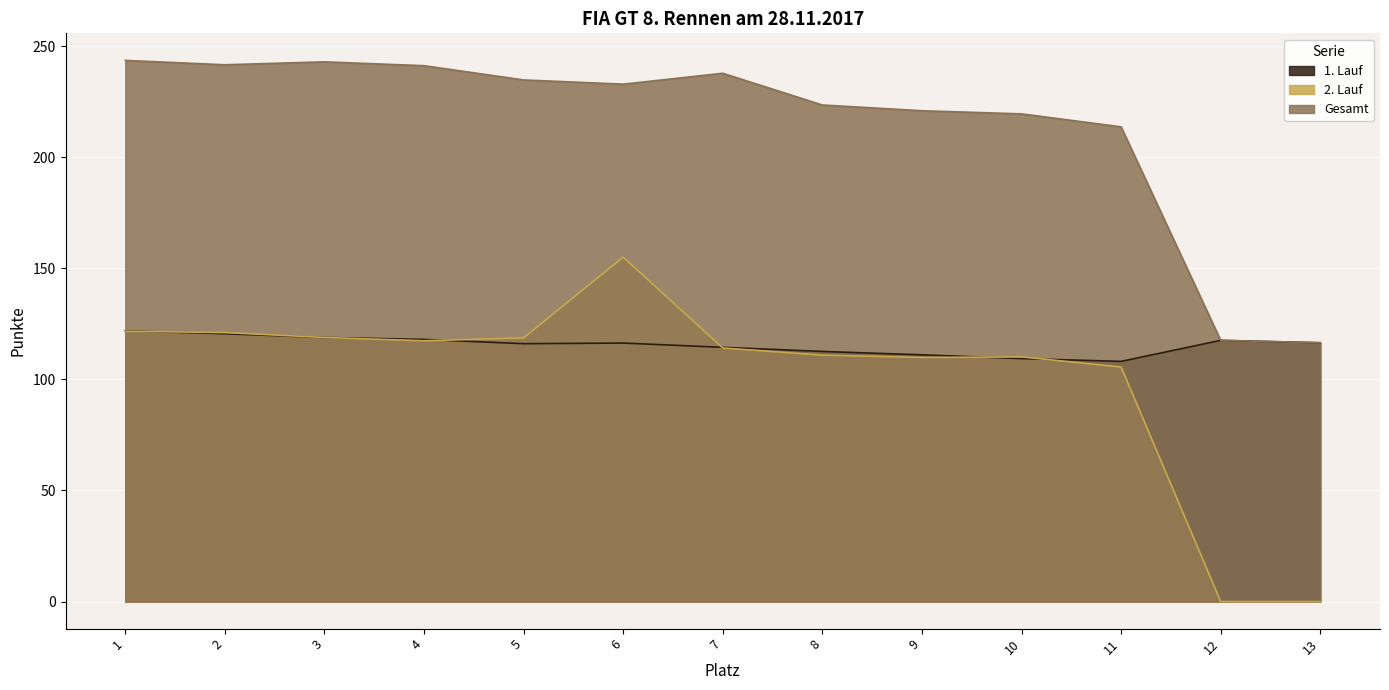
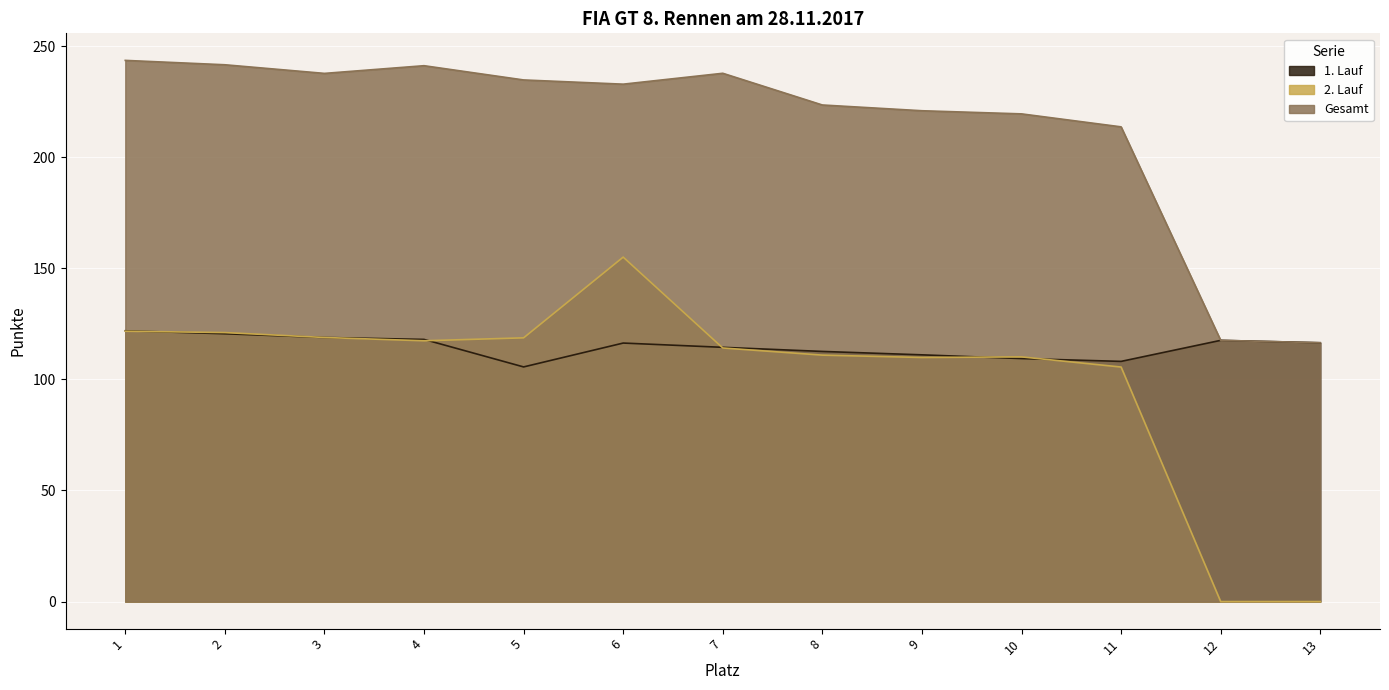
Gesamt, 3: 243 -> 238
1. Lauf, 5: 116 -> 106
